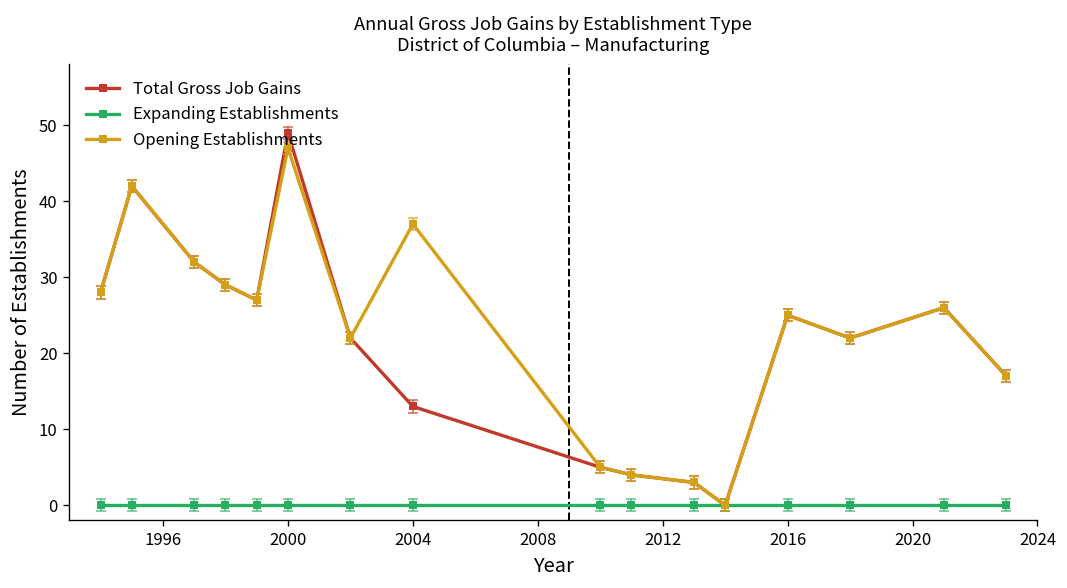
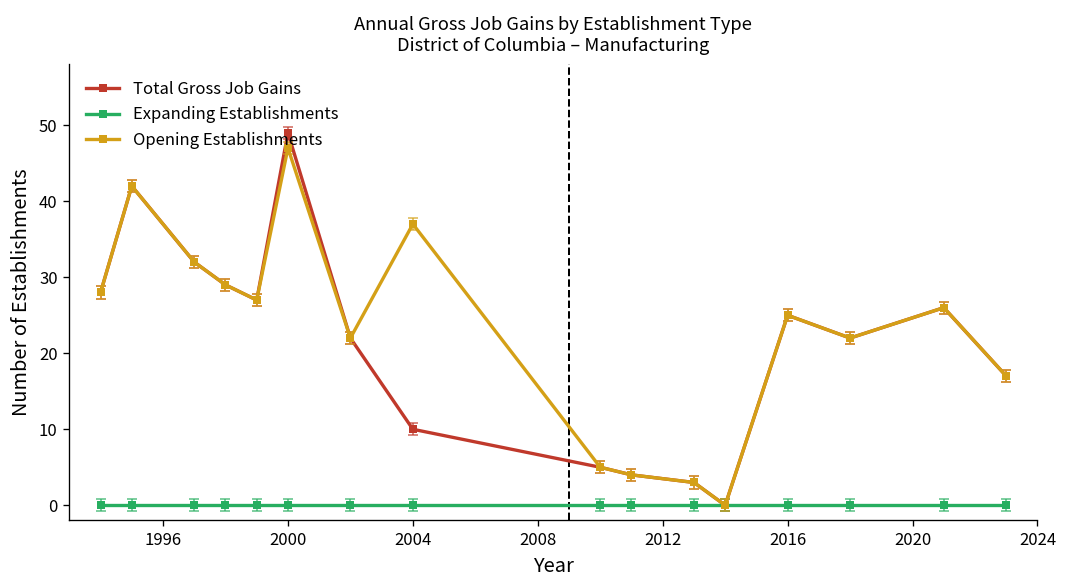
Total Gross Job Gains, 2004: 13 -> 10
